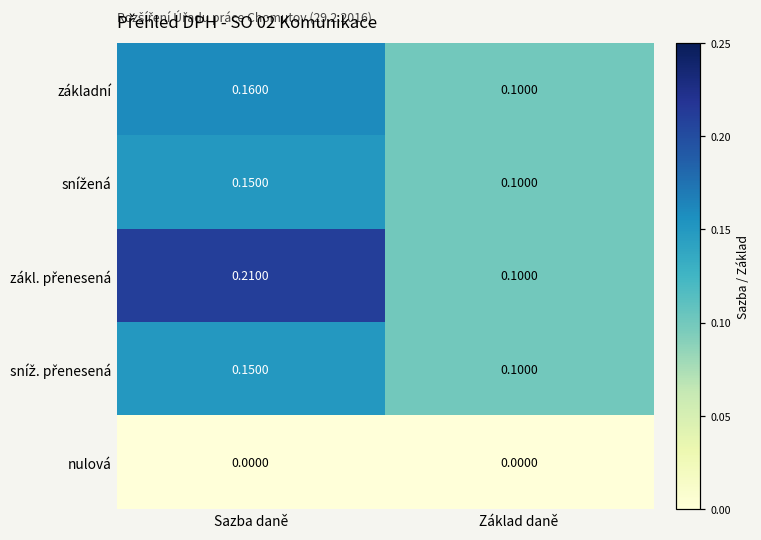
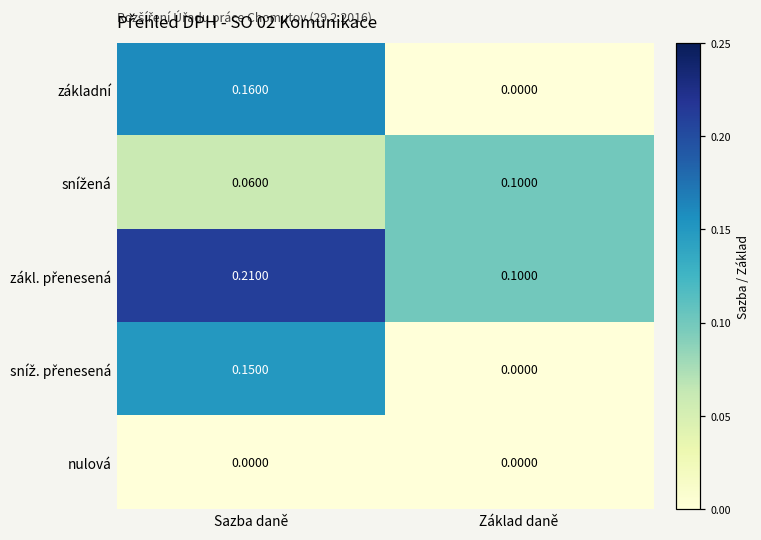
základní, Základ daně: 0.1000 -> 0.0000
snížená, Sazba daně: 0.1500 -> 0.0600
sníž. přenesená, Základ daně: 0.1000 -> 0.0000
